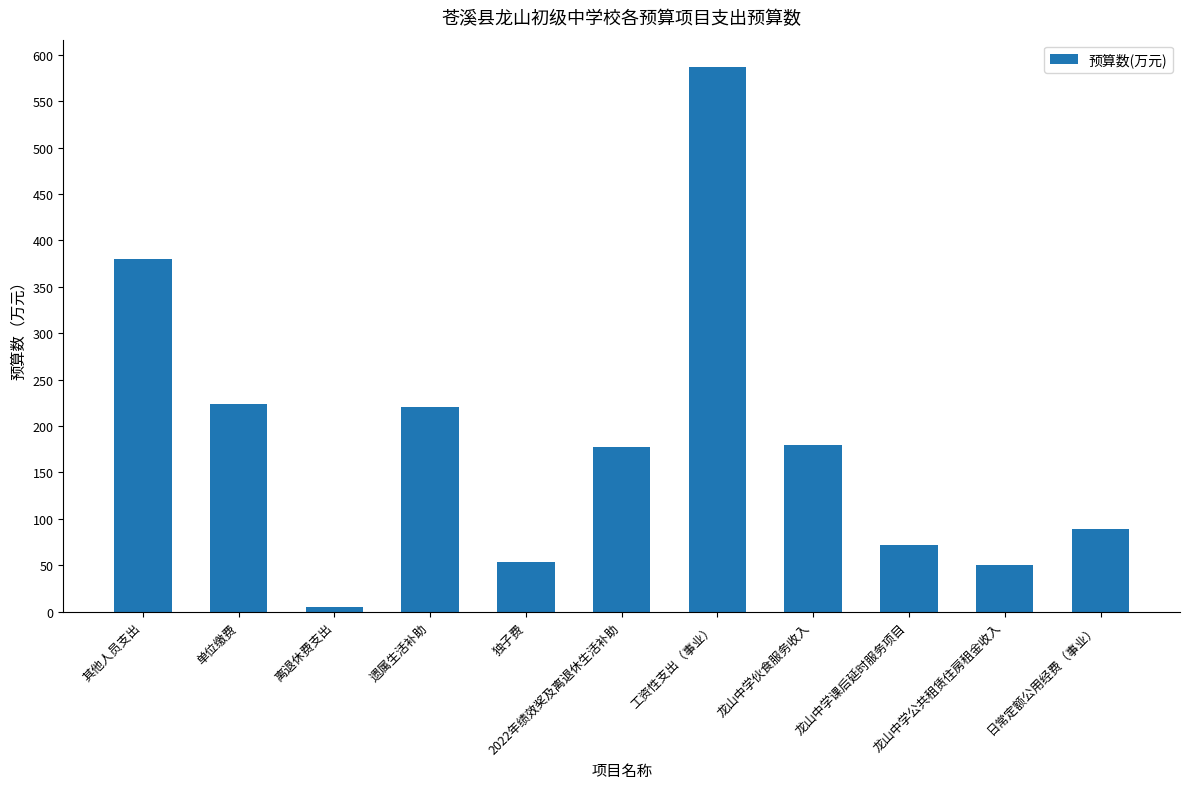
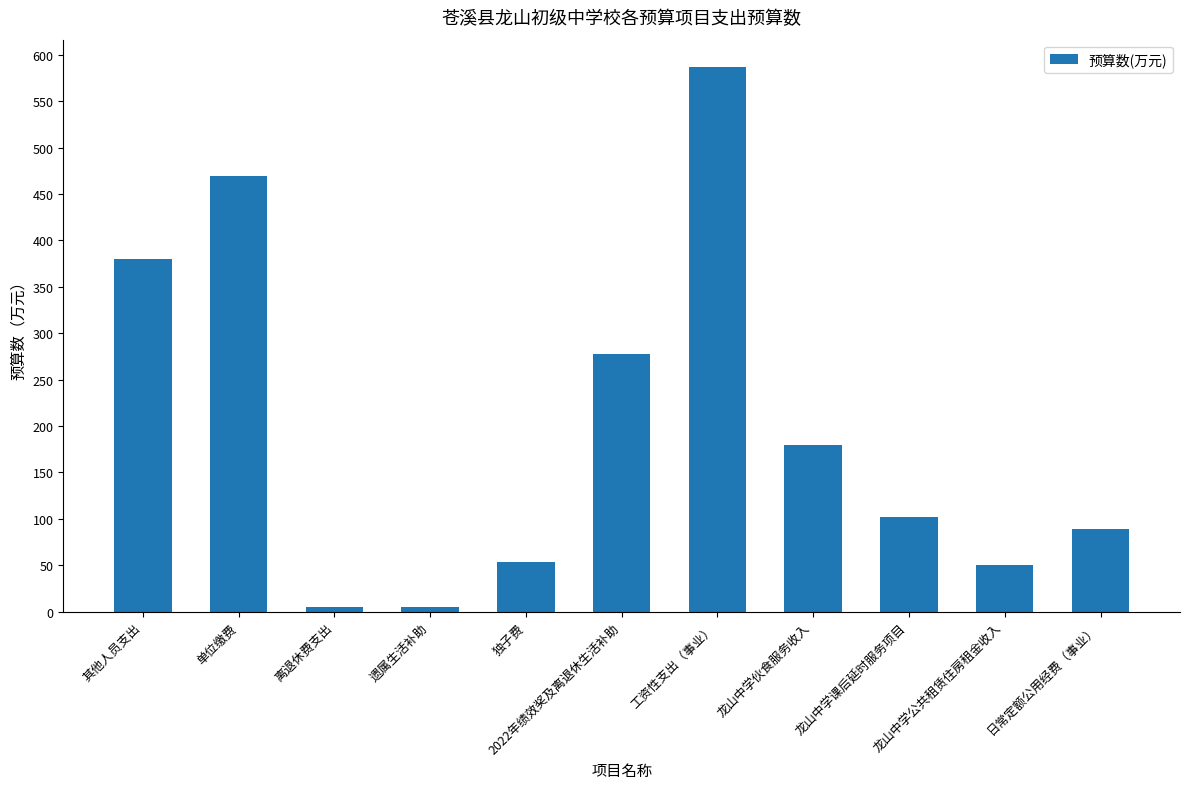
单位缴费: 220 -> 470
遗属生活补助: 220 -> 10
2022年绩效奖及离退休生活补助: 180 -> 280
龙山中学课后延时服务项目: 70 -> 100
